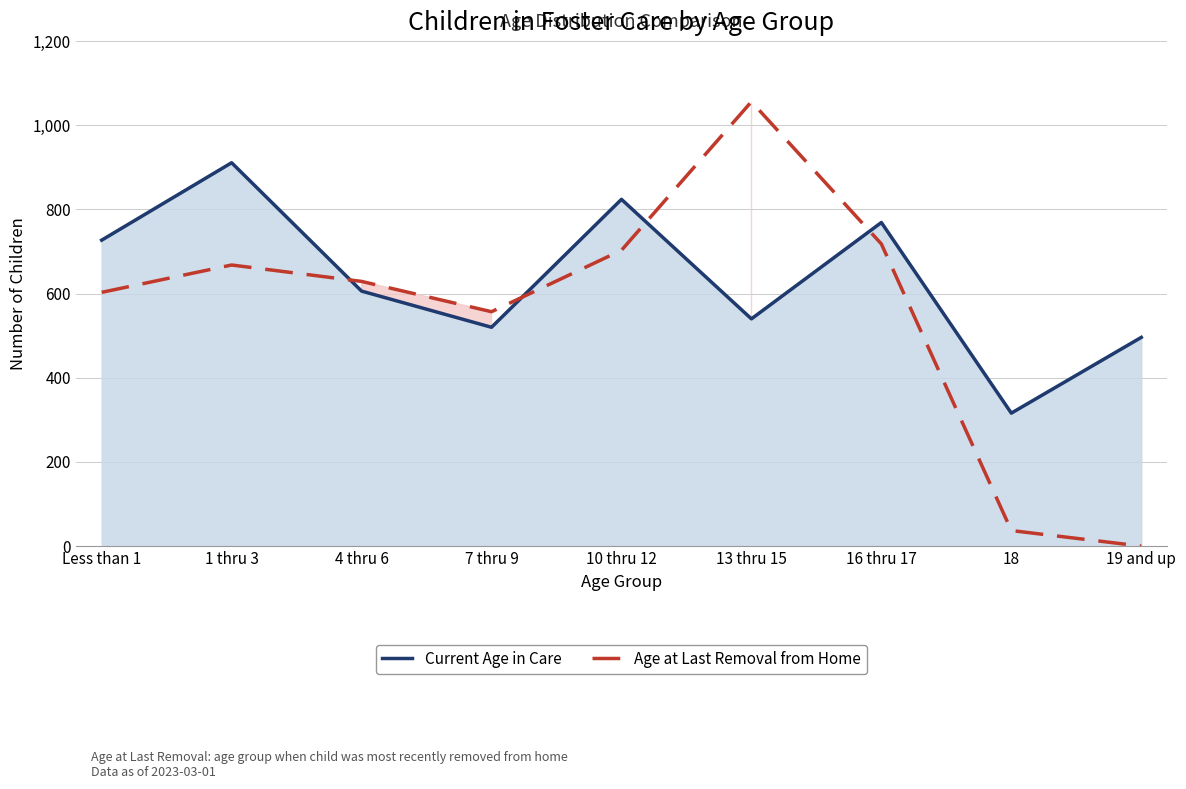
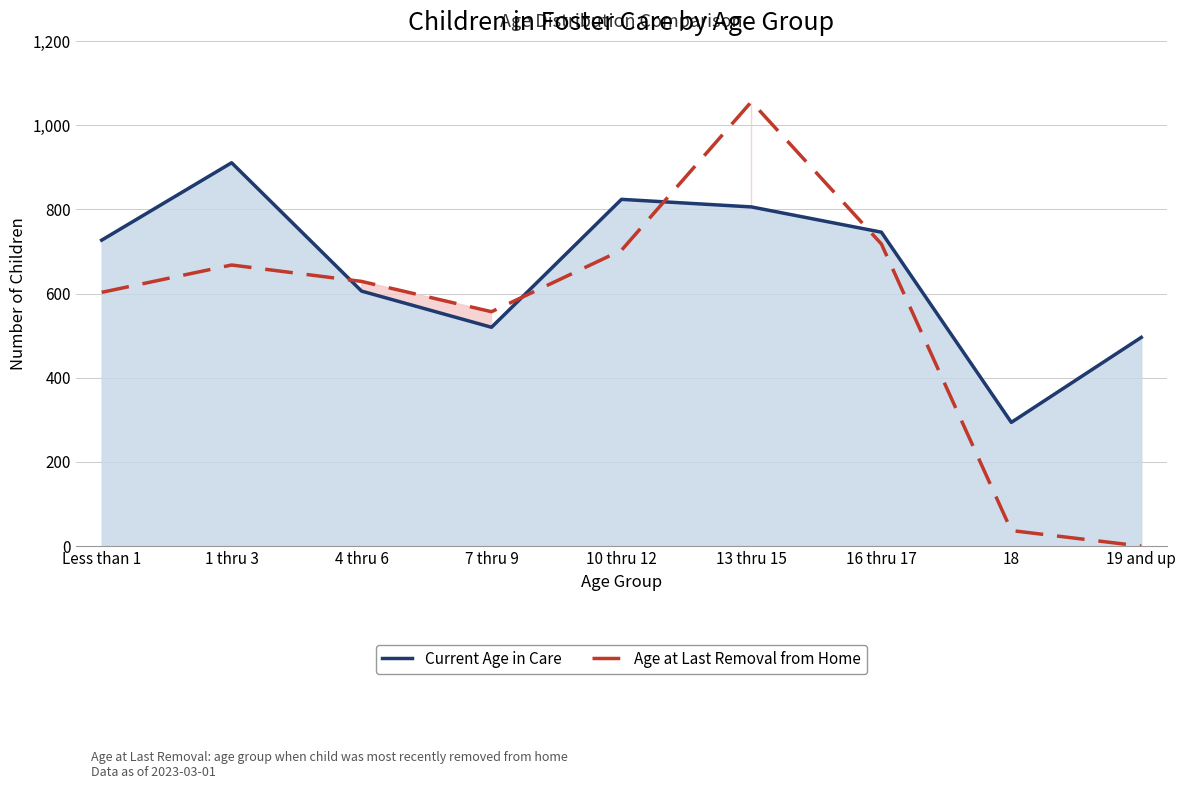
Current Age in Care, 13 thru 15: 540 -> 810
Current Age in Care, 16 thru 17: 770 -> 750
Current Age in Care, 18: 320 -> 290
